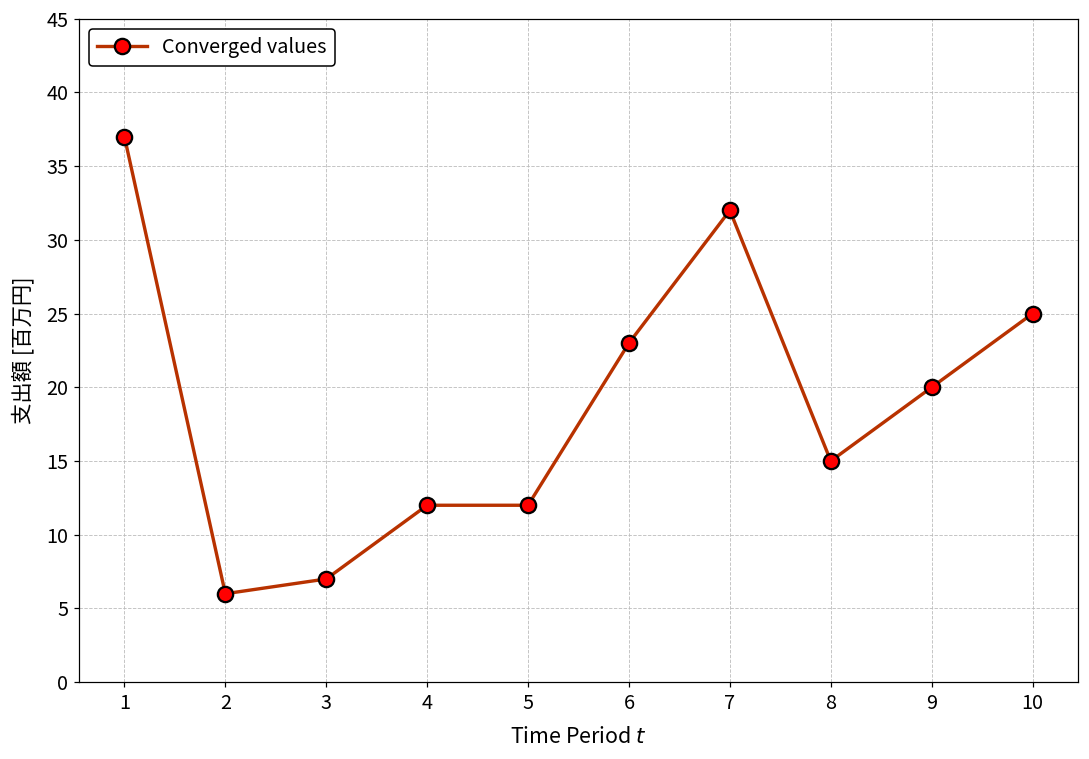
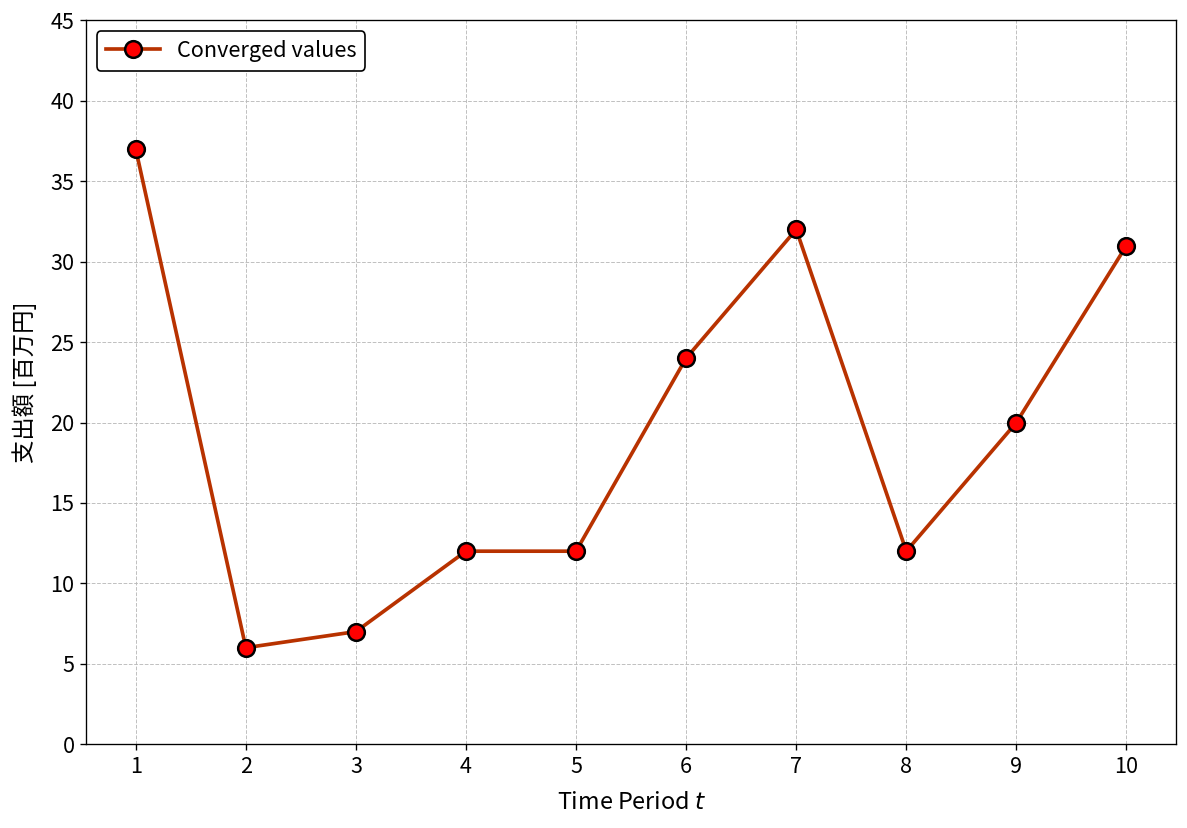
6: 23 -> 24
8: 15 -> 12
10: 25 -> 31
